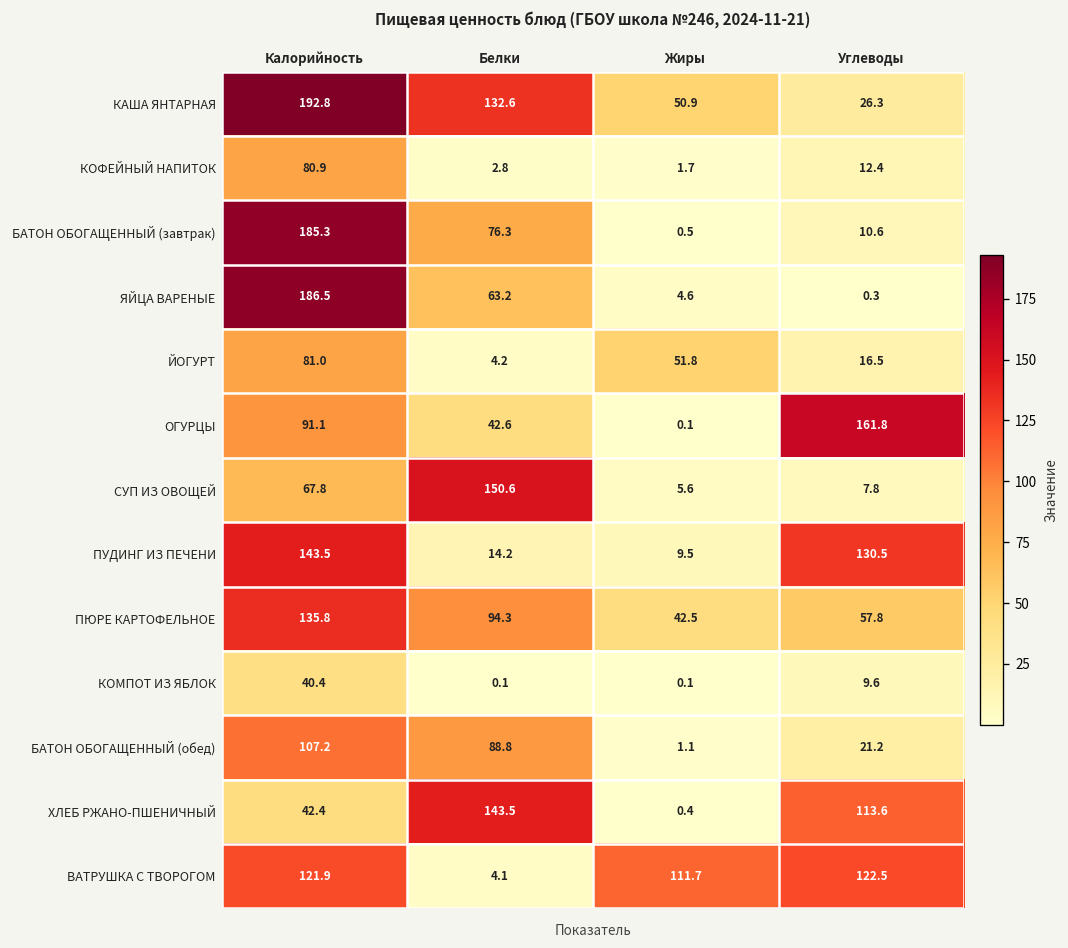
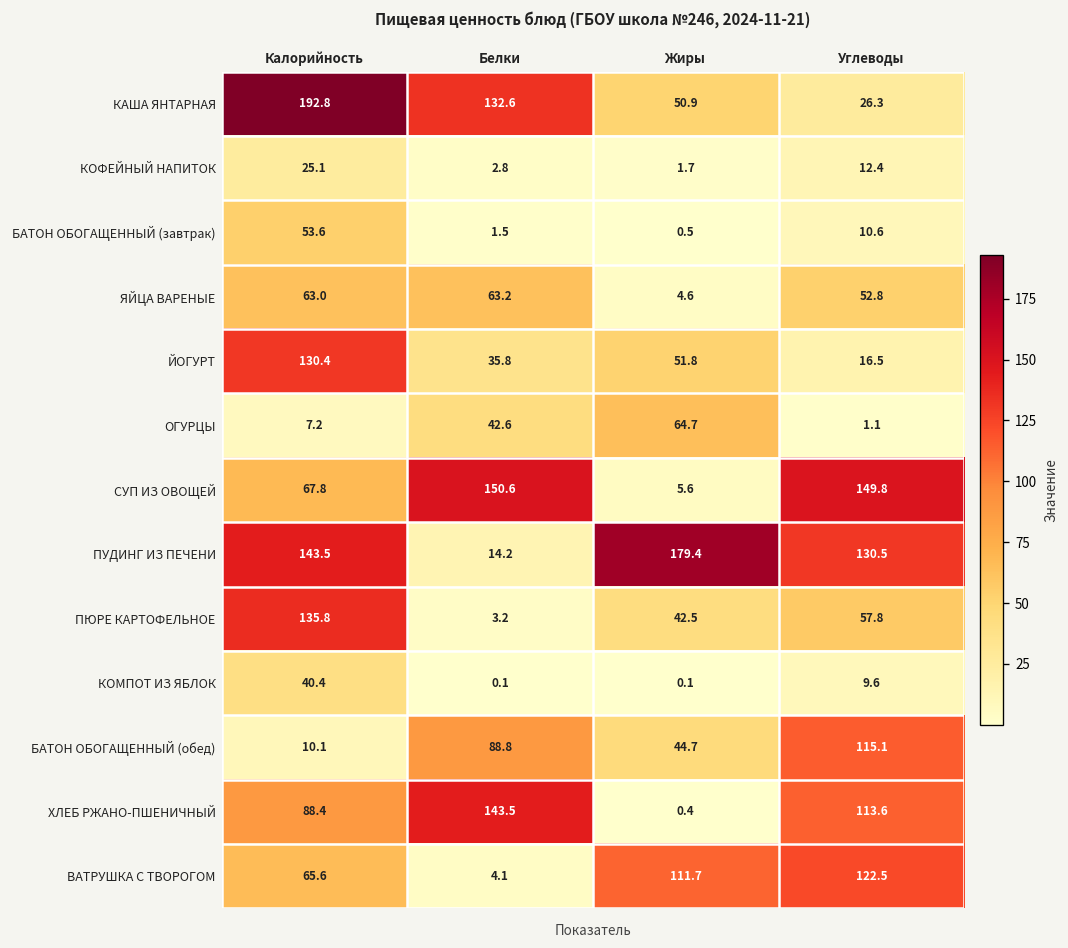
КОФЕЙНЫЙ НАПИТОК, Калорийность: 80.9 -> 25.1
БАТОН ОБОГАЩЕННЫЙ (завтрак), Калорийность: 185.3 -> 53.6
БАТОН ОБОГАЩЕННЫЙ (завтрак), Белки: 76.3 -> 1.5
ЯЙЦА ВАРЕНЫЕ, Калорийность: 186.5 -> 63.0
ЯЙЦА ВАРЕНЫЕ, Углеводы: 0.3 -> 52.8
ЙОГУРТ, Калорийность: 81.0 -> 130.4
ЙОГУРТ, Белки: 4.2 -> 35.8
ОГУРЦЫ, Калорийность: 91.1 -> 7.2
ОГУРЦЫ, Жиры: 0.1 -> 64.7
ОГУРЦЫ, Углеводы: 161.8 -> 1.1
СУП ИЗ ОВОЩЕЙ, Углеводы: 7.8 -> 149.8
ПУДИНГ ИЗ ПЕЧЕНИ, Жиры: 9.5 -> 179.4
ПЮРЕ КАРТОФЕЛЬНОЕ, Белки: 94.3 -> 3.2
БАТОН ОБОГАЩЕННЫЙ (обед), Калорийность: 107.2 -> 10.1
БАТОН ОБОГАЩЕННЫЙ (обед), Жиры: 1.1 -> 44.7
БАТОН ОБОГАЩЕННЫЙ (обед), Углеводы: 21.2 -> 115.1
ХЛЕБ РЖАНО-ПШЕНИЧНЫЙ, Калорийность: 42.4 -> 88.4
ВАТРУШКА С ТВОРОГОМ, Калорийность: 121.9 -> 65.6
